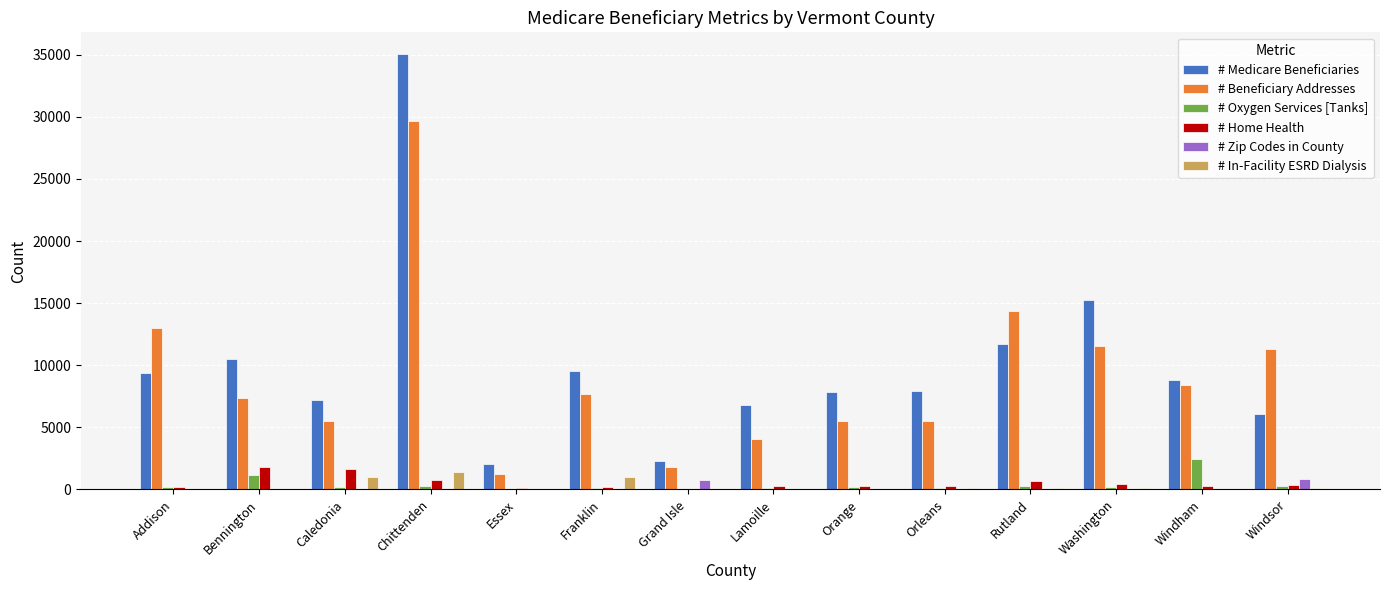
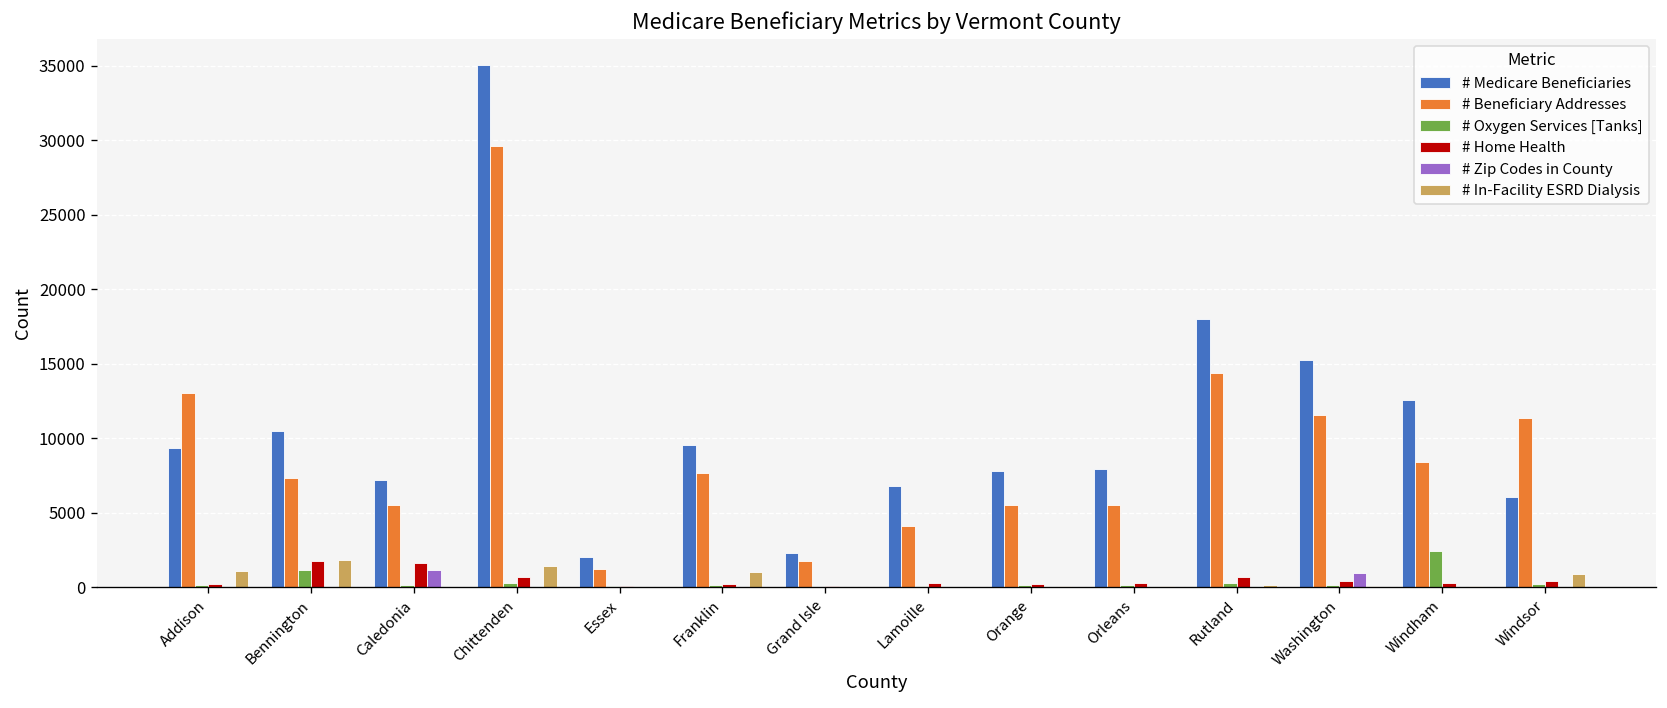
# In-Facility ESRD Dialysis, Addison: 100 -> 1100
# In-Facility ESRD Dialysis, Bennington: 100 -> 1800
# Zip Codes in County, Caledonia: 0 -> 1200
# In-Facility ESRD Dialysis, Caledonia: 1000 -> 100
# Zip Codes in County, Grand Isle: 800 -> 0
# Medicare Beneficiaries, Rutland: 11700 -> 18000
# Zip Codes in County, Washington: 0 -> 1000
# Medicare Beneficiaries, Windham: 8800 -> 12600
# Zip Codes in County, Windsor: 800 -> 0
# In-Facility ESRD Dialysis, Windsor: 100 -> 900
